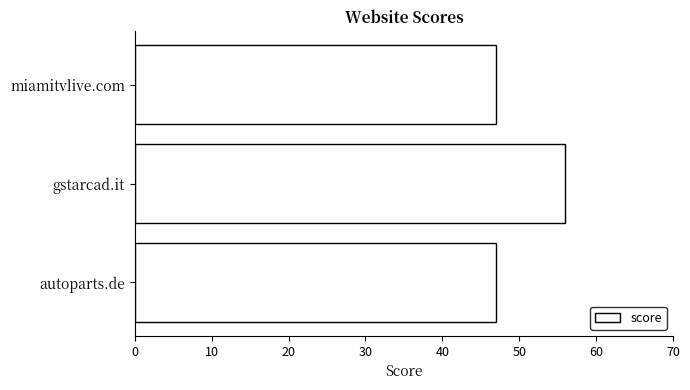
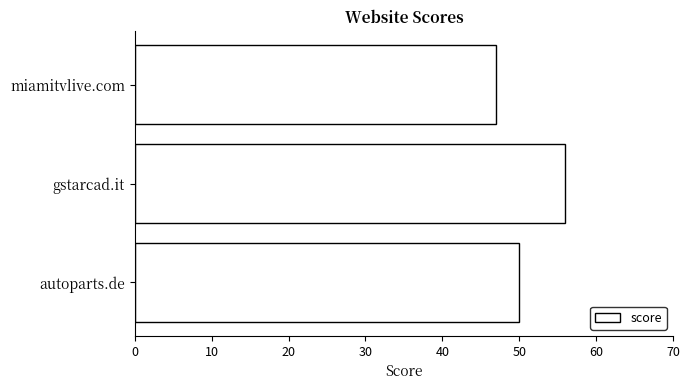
autoparts.de: 47 -> 50
